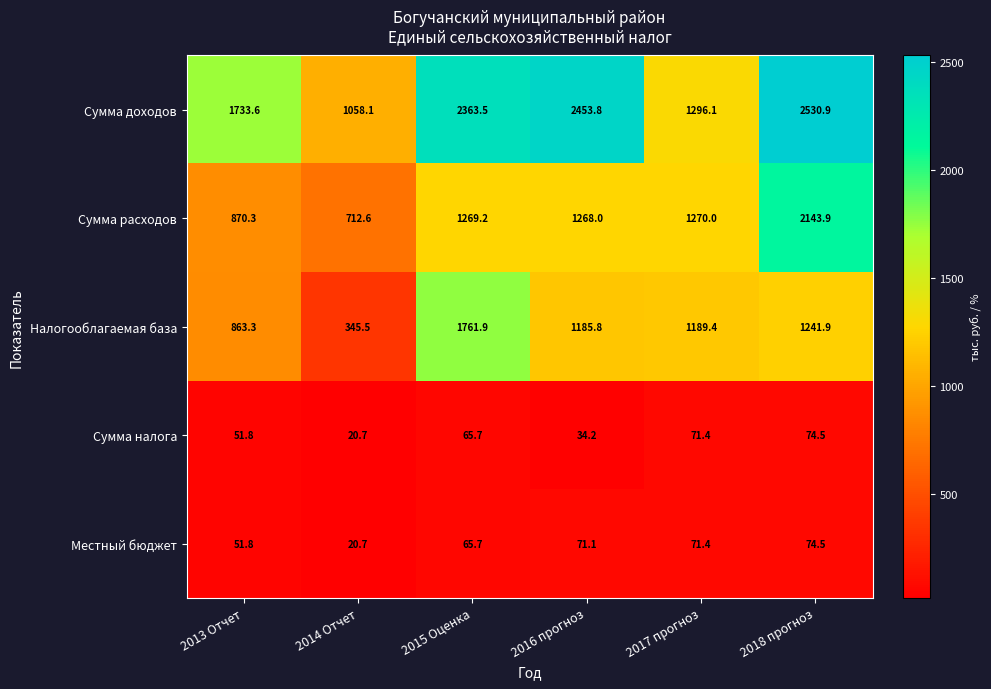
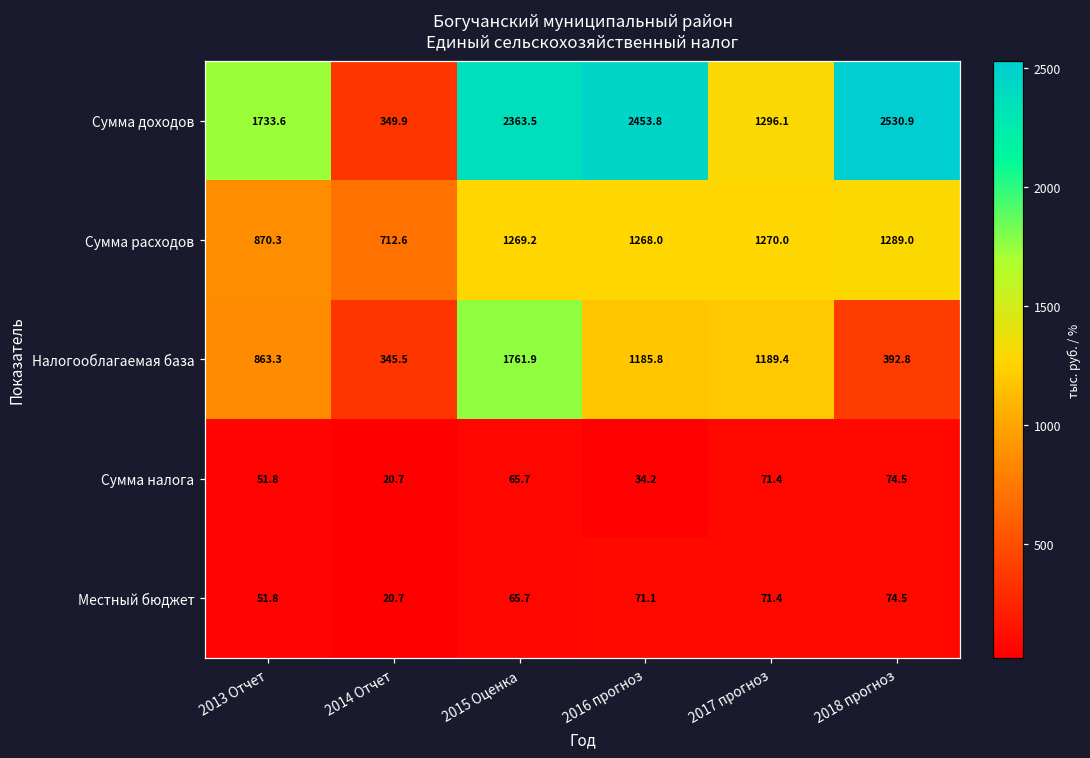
Сумма доходов, 2014 Отчет: 1058.1 -> 349.9
Сумма расходов, 2018 прогноз: 2143.9 -> 1289.0
Налогооблагаемая база, 2018 прогноз: 1241.9 -> 392.8
